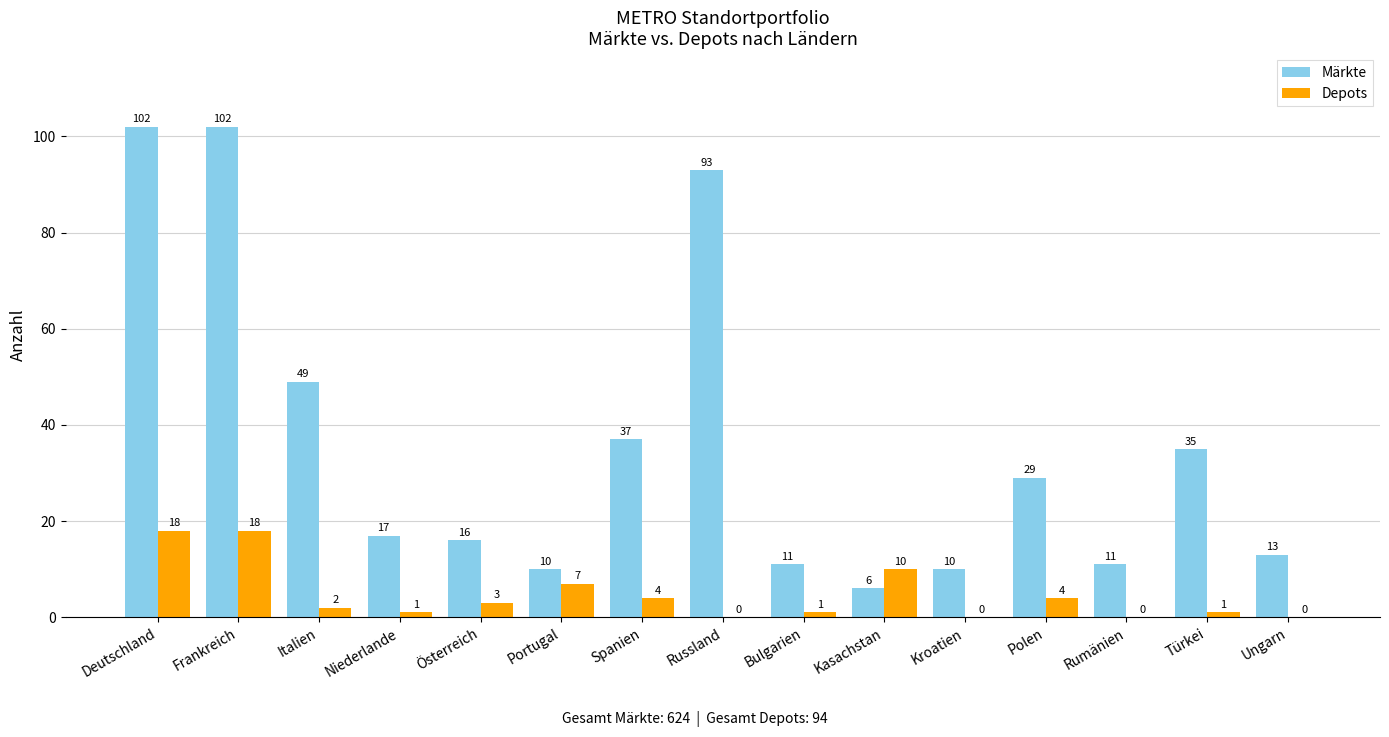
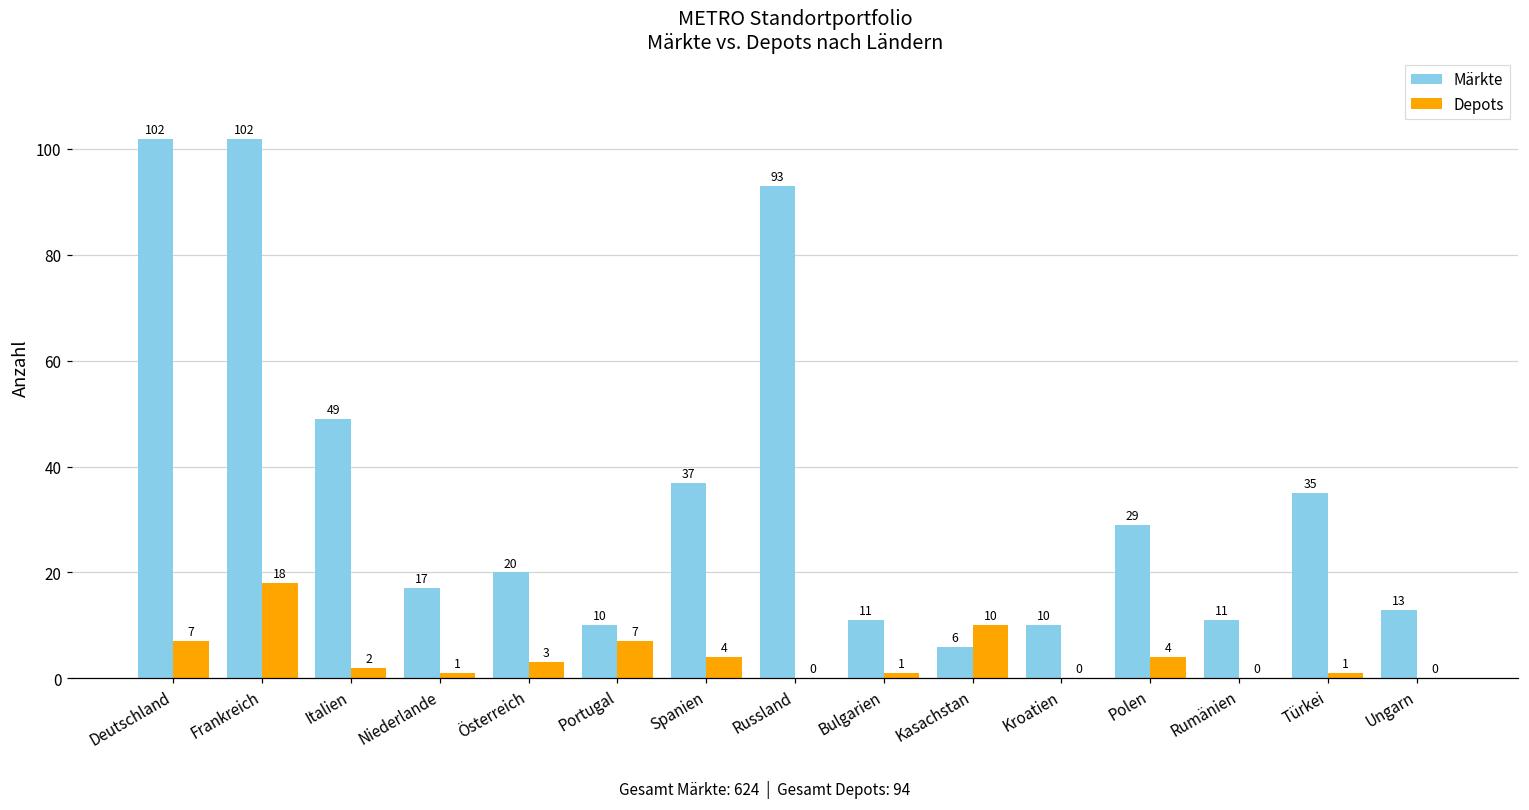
Depots, Deutschland: 18 -> 7
Märkte, Österreich: 16 -> 20
